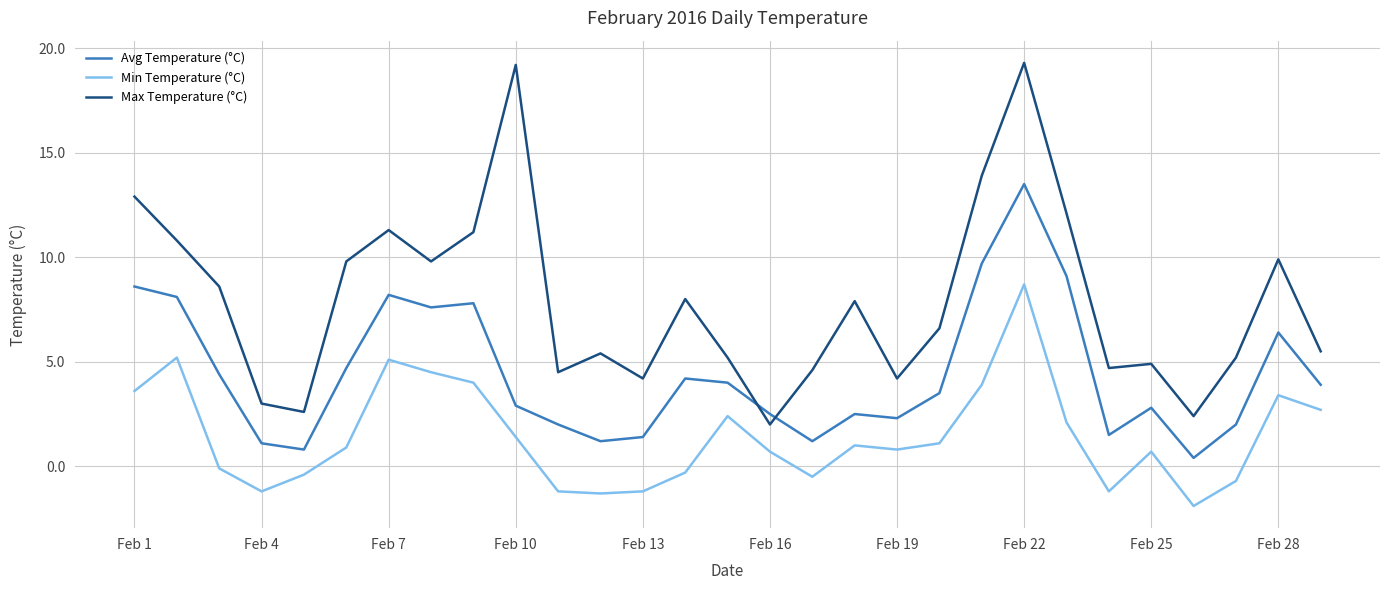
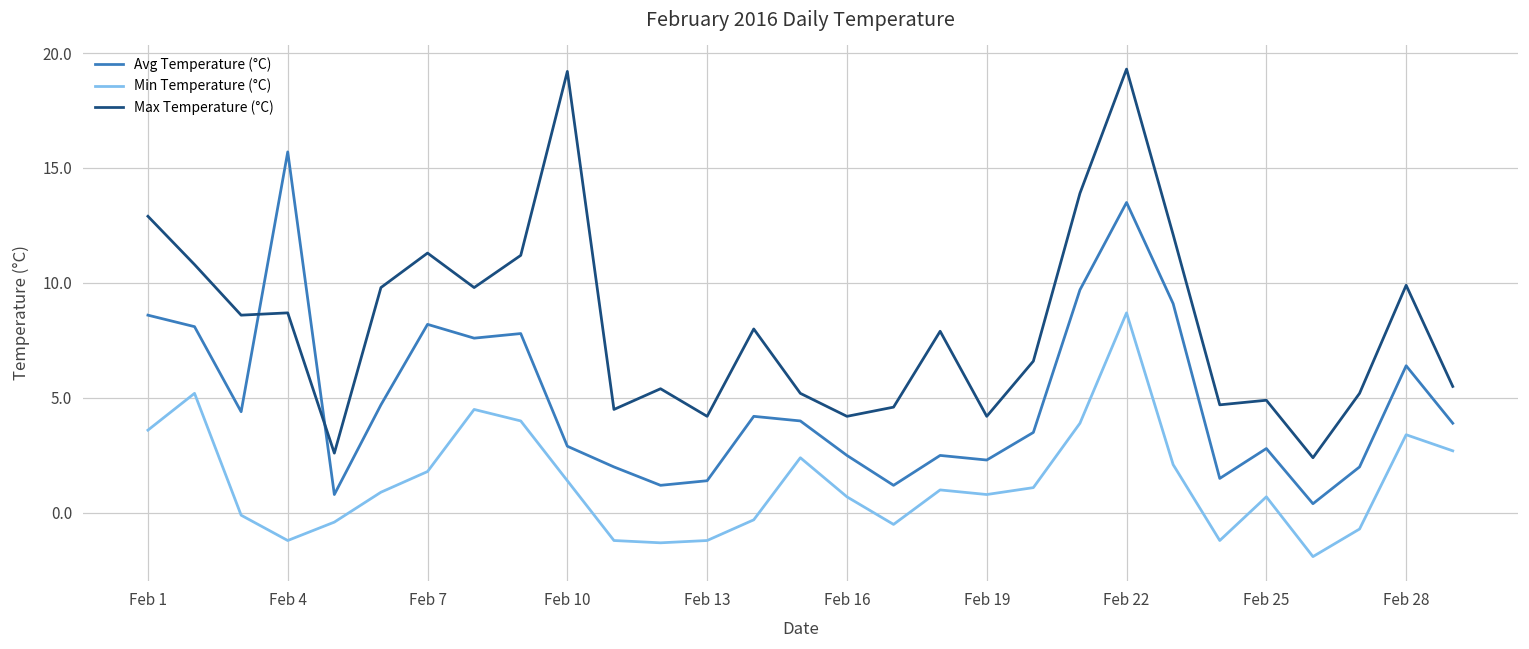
Avg Temperature (°C), Feb 4: 1.1 -> 15.7
Max Temperature (°C), Feb 4: 3.0 -> 8.7
Min Temperature (°C), Feb 7: 5.1 -> 1.8
Max Temperature (°C), Feb 16: 2.0 -> 4.2
